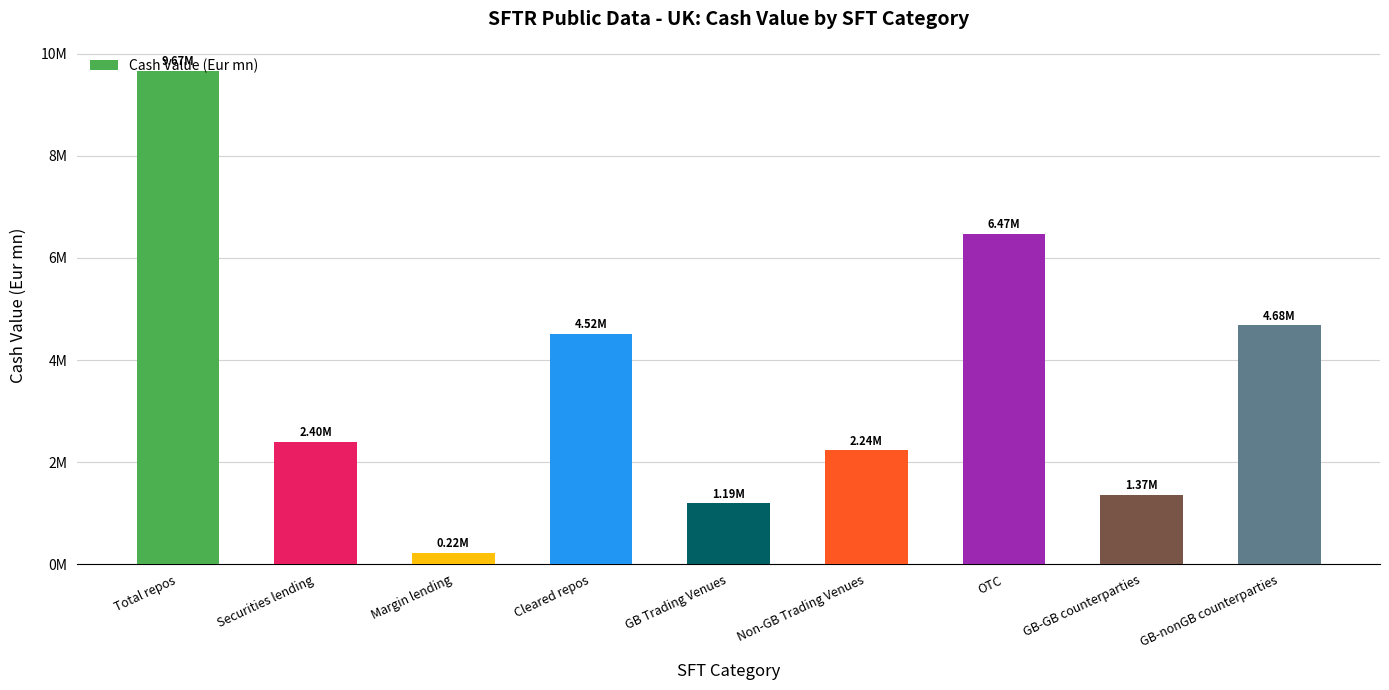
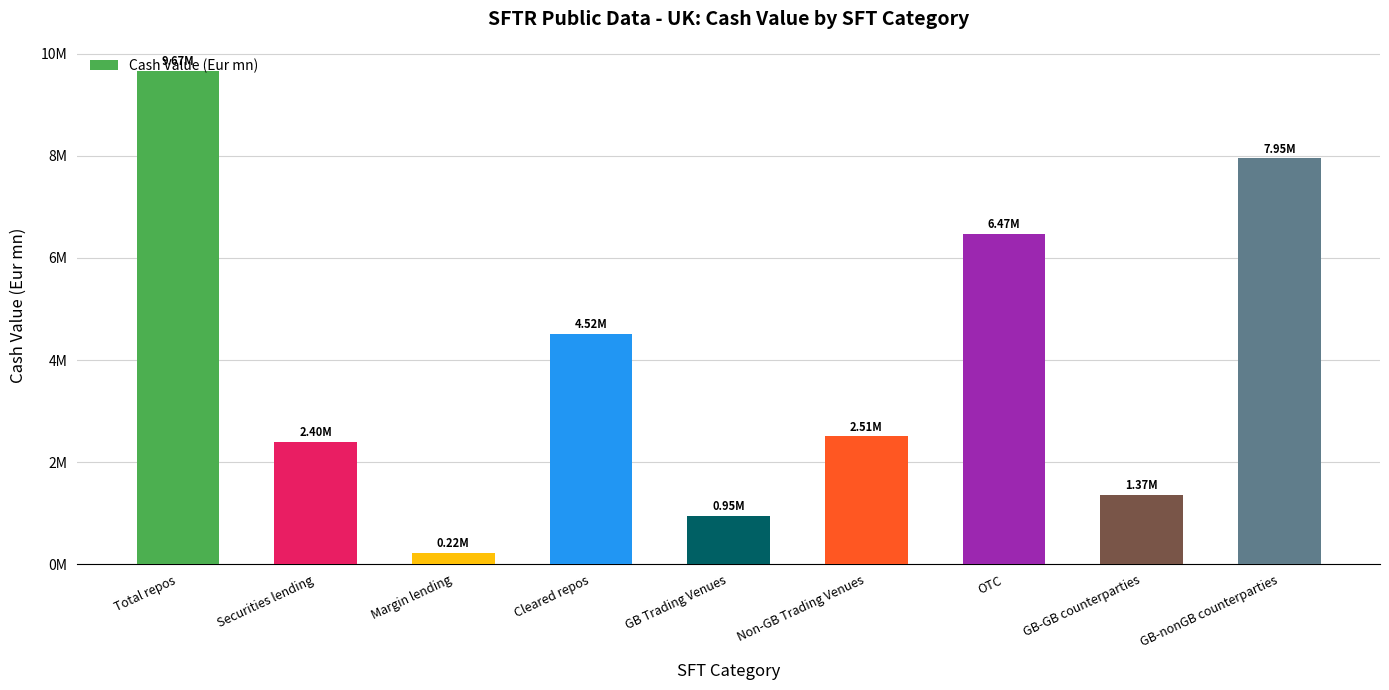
GB Trading Venues: 1.19M -> 0.95M
Non-GB Trading Venues: 2.24M -> 2.51M
GB-nonGB counterparties: 4.68M -> 7.95M
